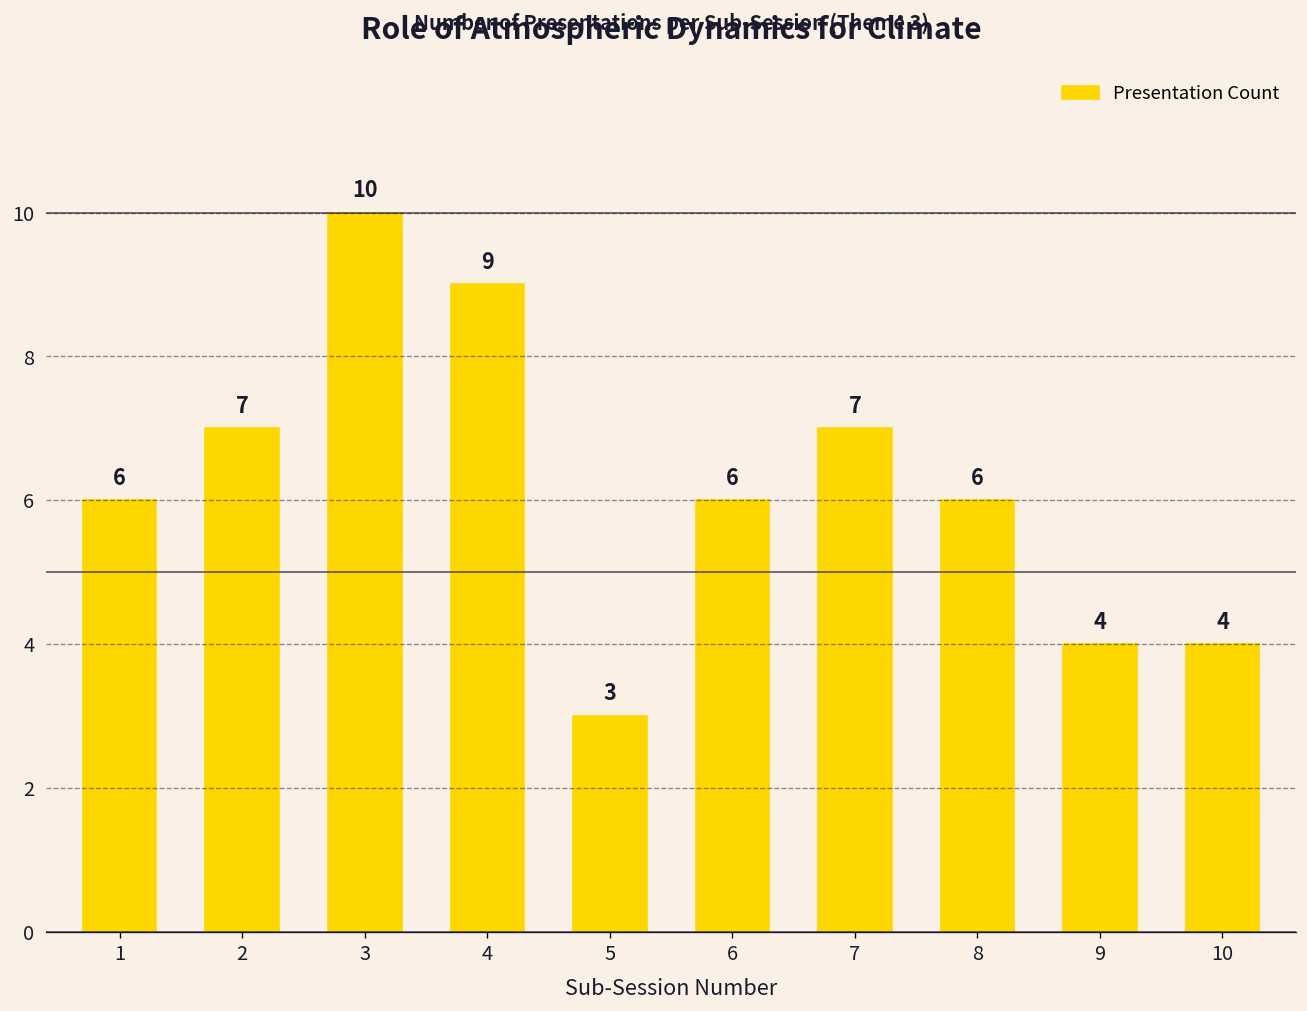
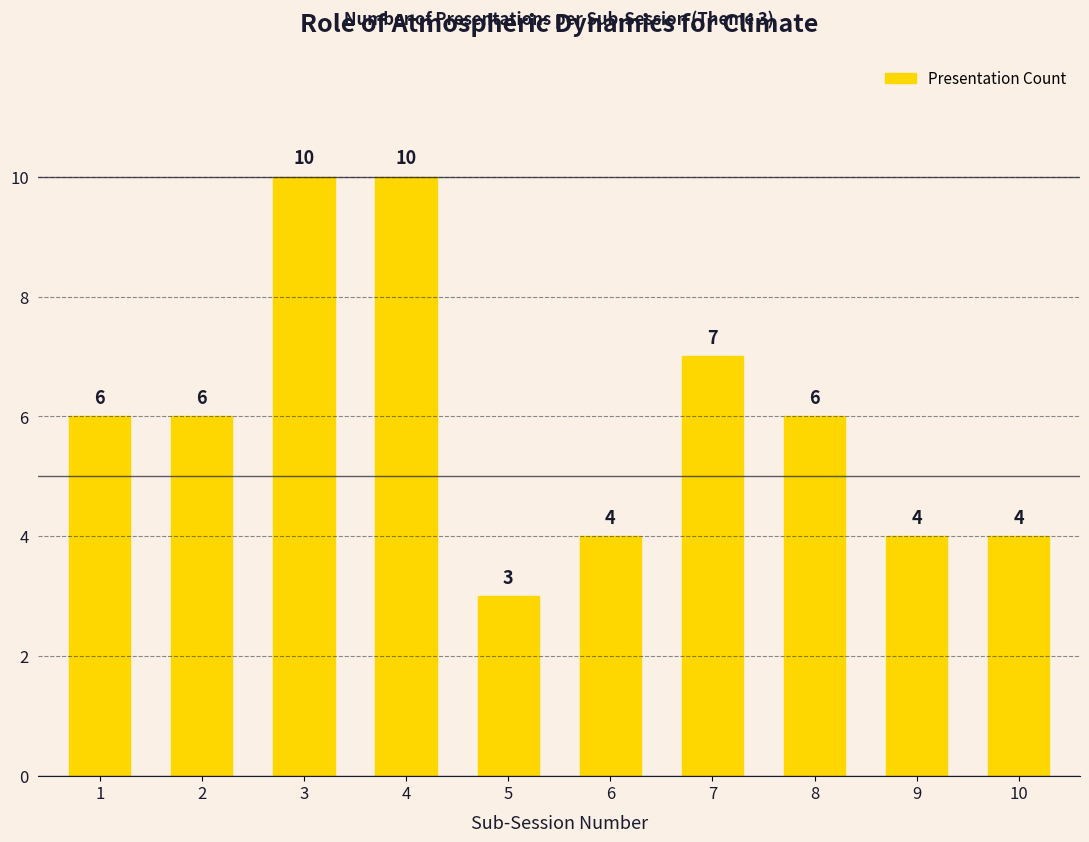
2: 7 -> 6
4: 9 -> 10
6: 6 -> 4
